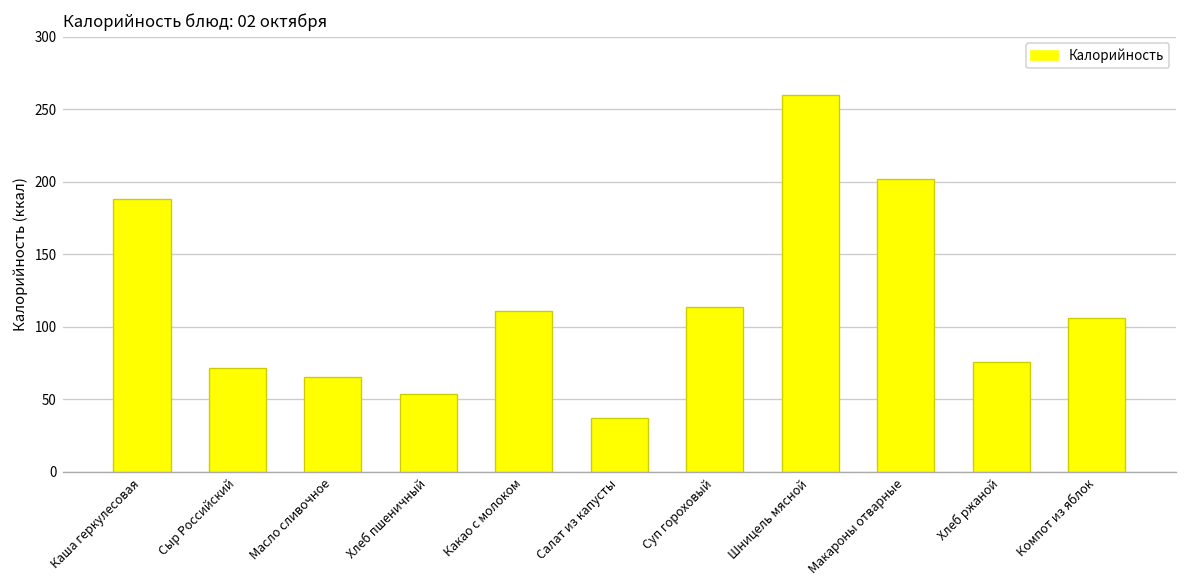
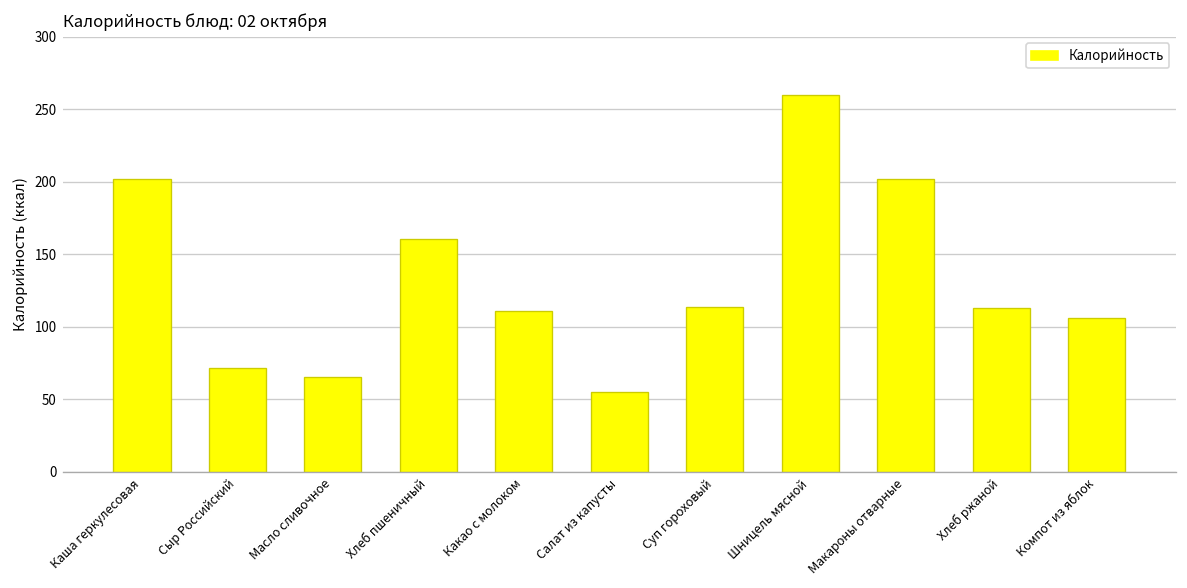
Каша геркулесовая: 188 -> 202
Хлеб пшеничный: 54 -> 160
Салат из капусты: 37 -> 55
Хлеб ржаной: 76 -> 113
